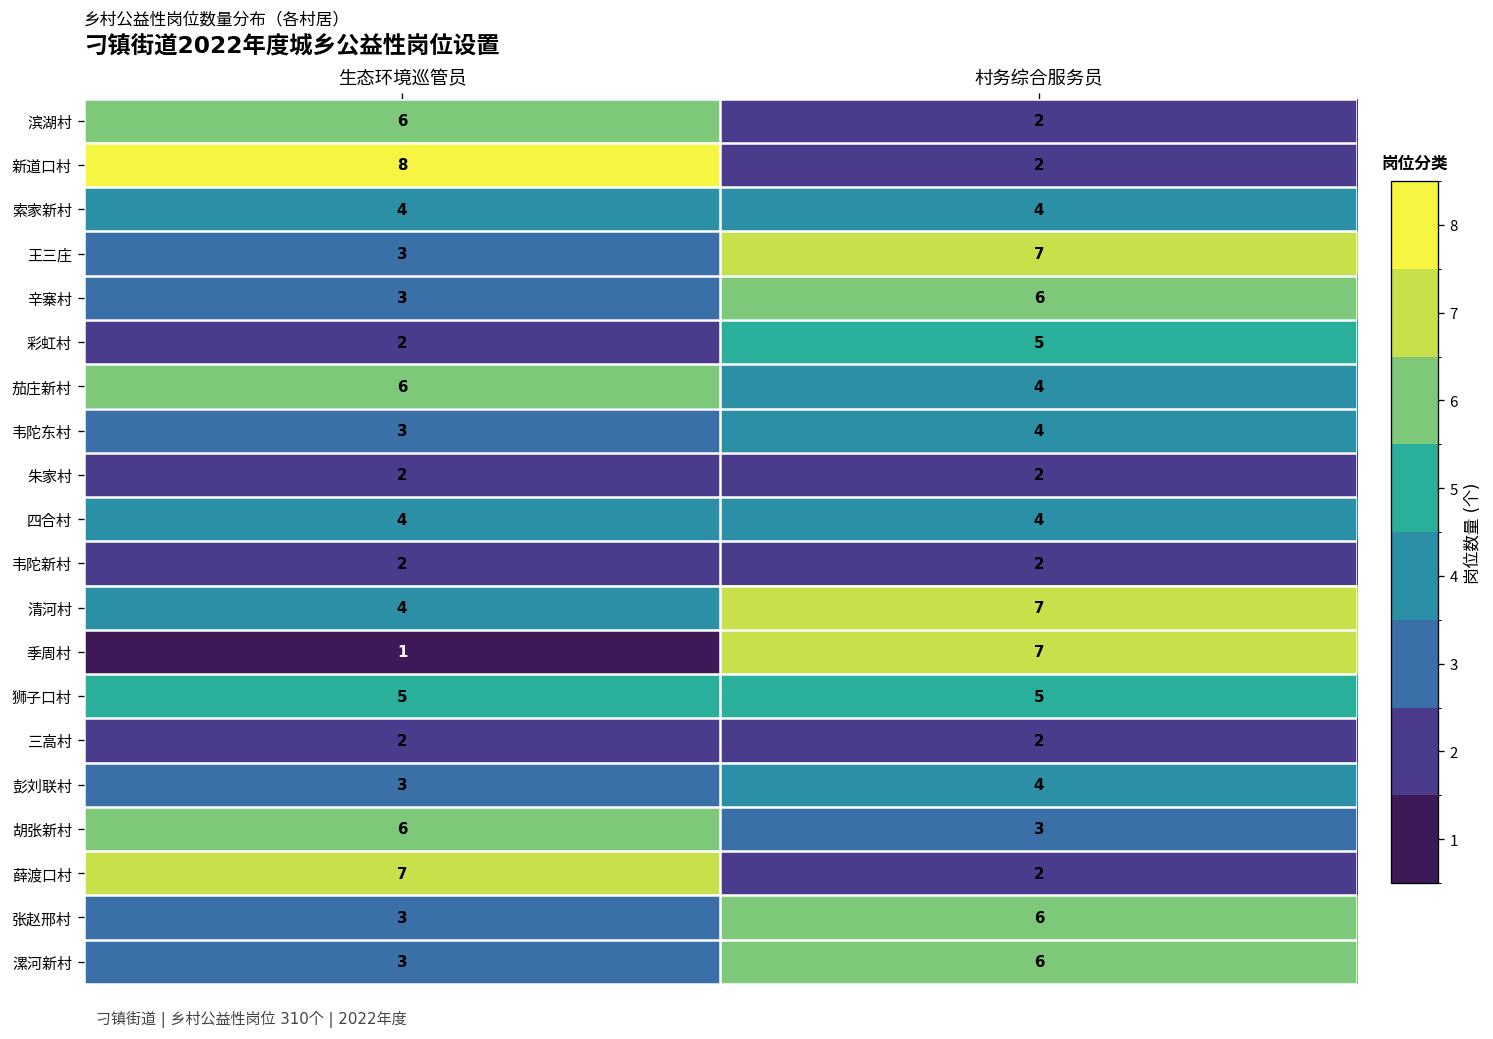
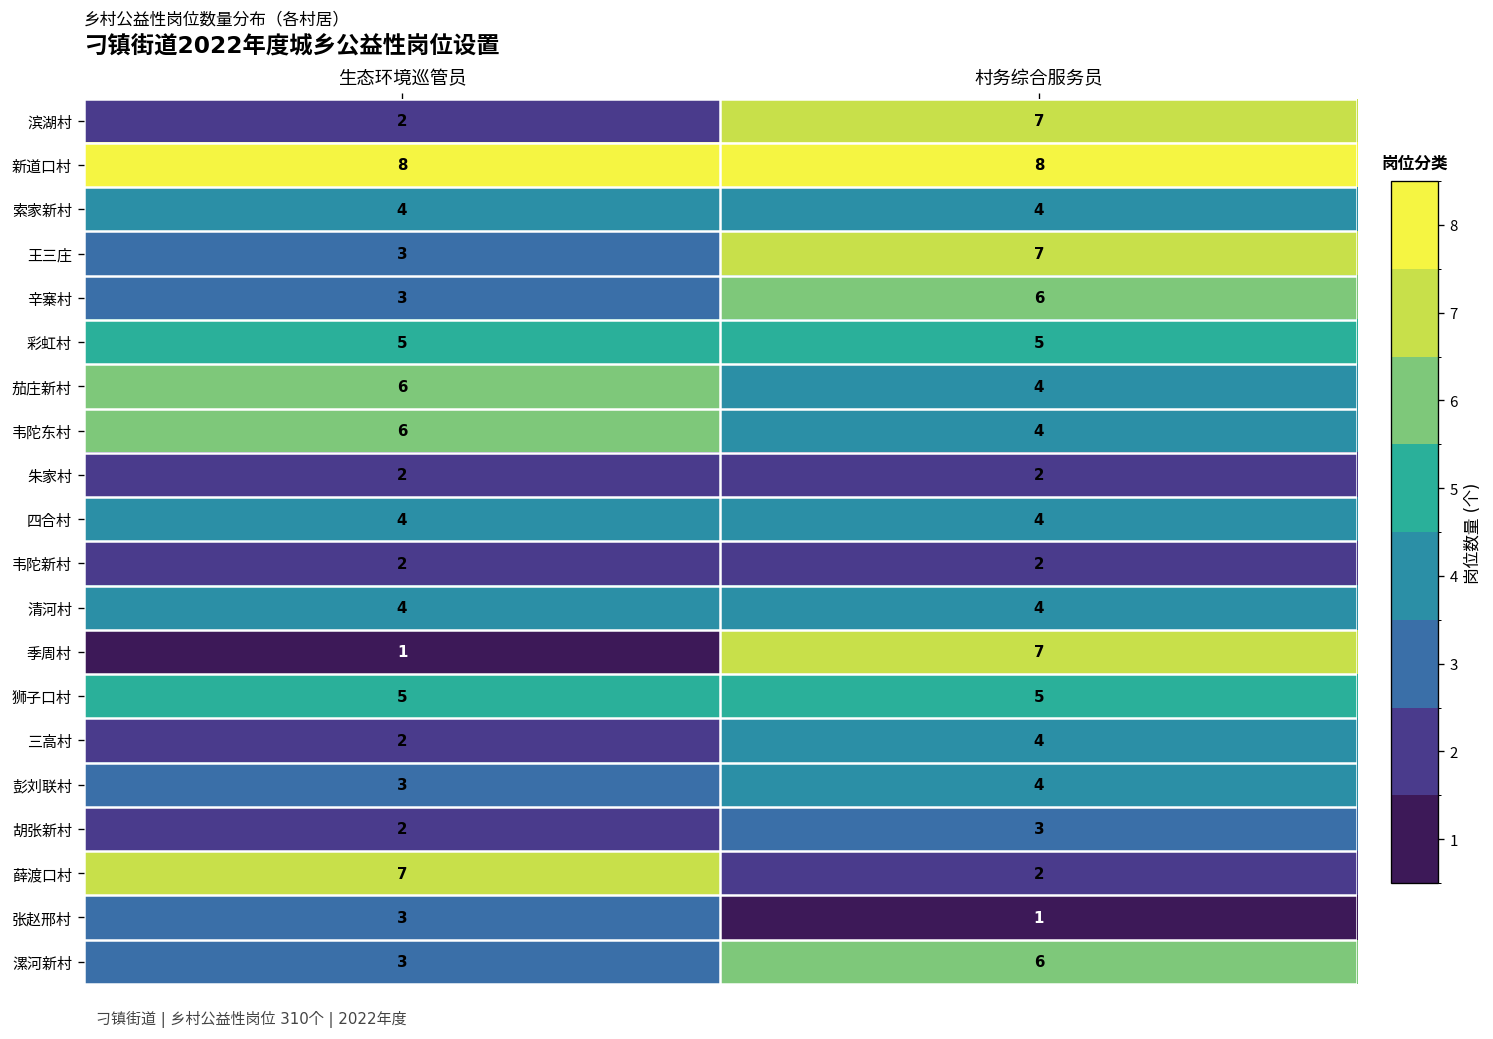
刁镇街道2022年度城乡公益性岗位设置, 滨湖村, 生态环境巡管员: 6 -> 2
刁镇街道2022年度城乡公益性岗位设置, 滨湖村, 村务综合服务员: 2 -> 7
刁镇街道2022年度城乡公益性岗位设置, 新道口村, 村务综合服务员: 2 -> 8
刁镇街道2022年度城乡公益性岗位设置, 彩虹村, 生态环境巡管员: 2 -> 5
刁镇街道2022年度城乡公益性岗位设置, 韦陀东村, 生态环境巡管员: 3 -> 6
刁镇街道2022年度城乡公益性岗位设置, 清河村, 村务综合服务员: 7 -> 4
刁镇街道2022年度城乡公益性岗位设置, 三高村, 村务综合服务员: 2 -> 4
刁镇街道2022年度城乡公益性岗位设置, 胡张新村, 生态环境巡管员: 6 -> 2
刁镇街道2022年度城乡公益性岗位设置, 张赵邢村, 村务综合服务员: 6 -> 1
